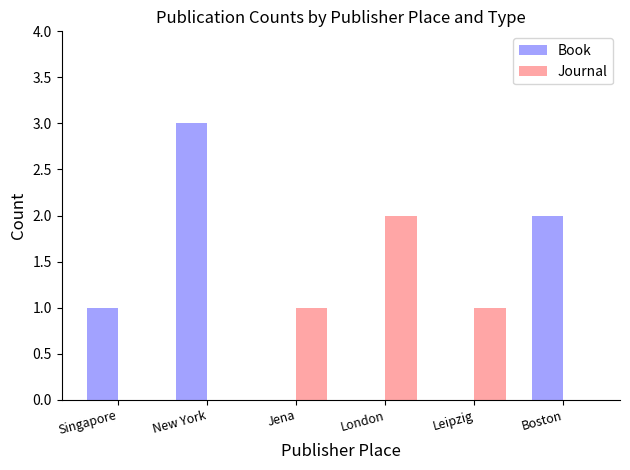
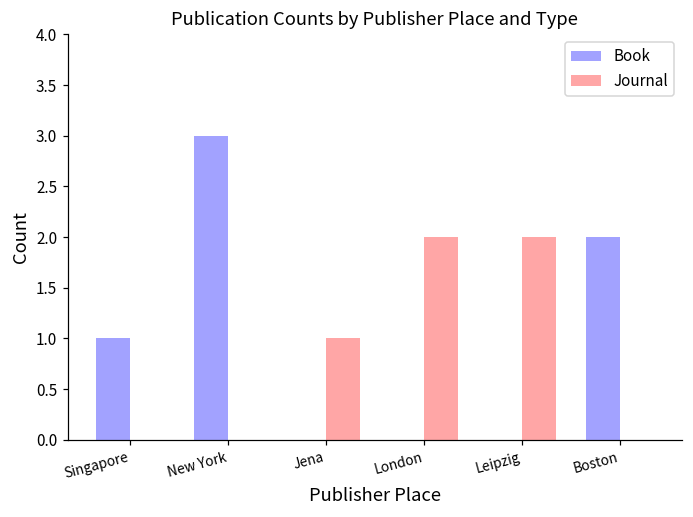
Journal, Leipzig: 1 -> 2
